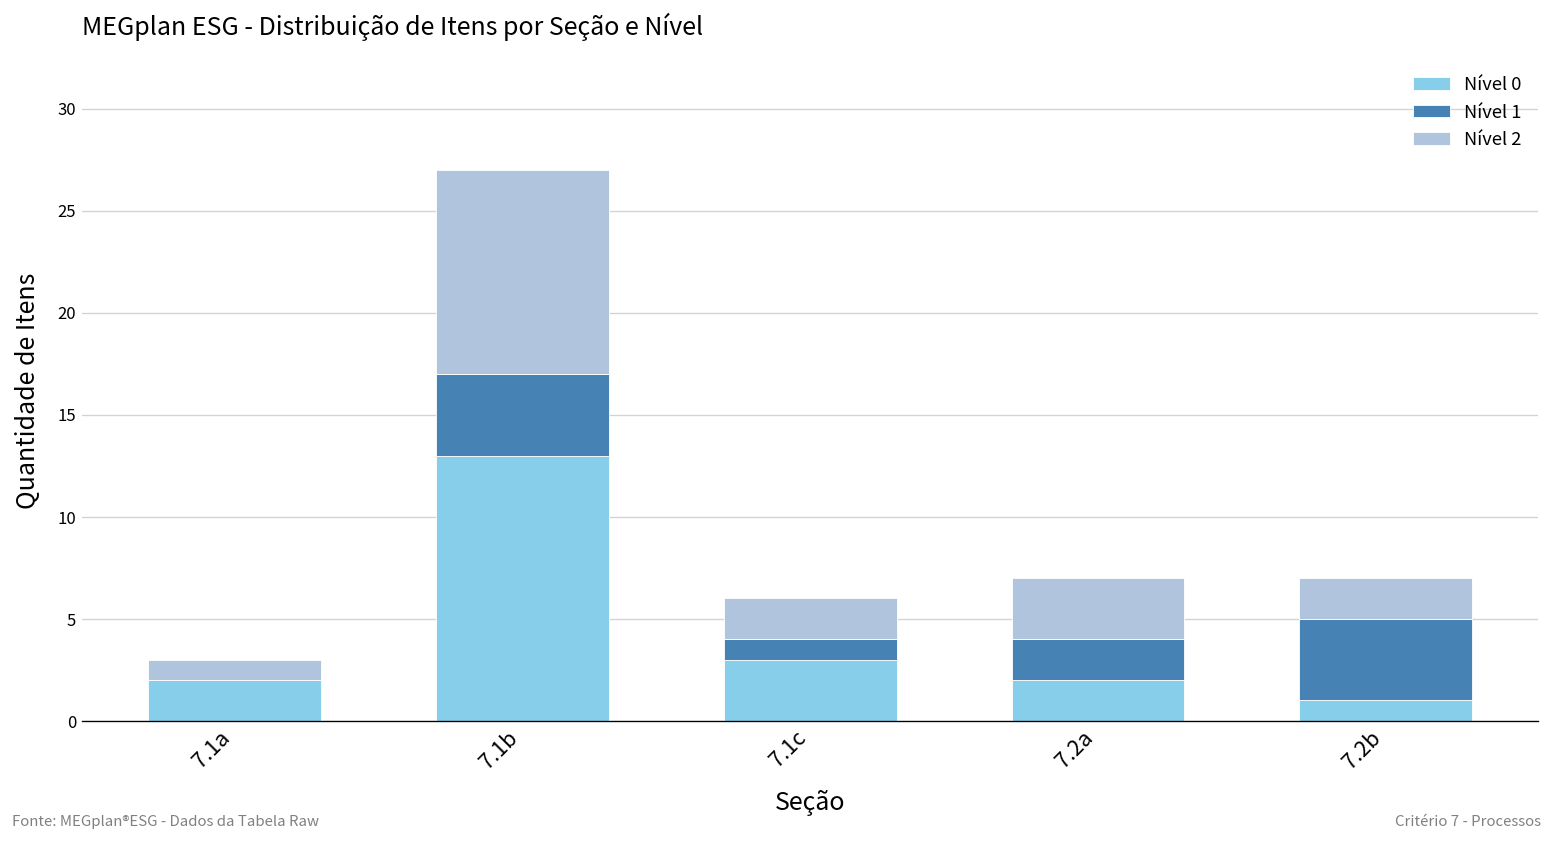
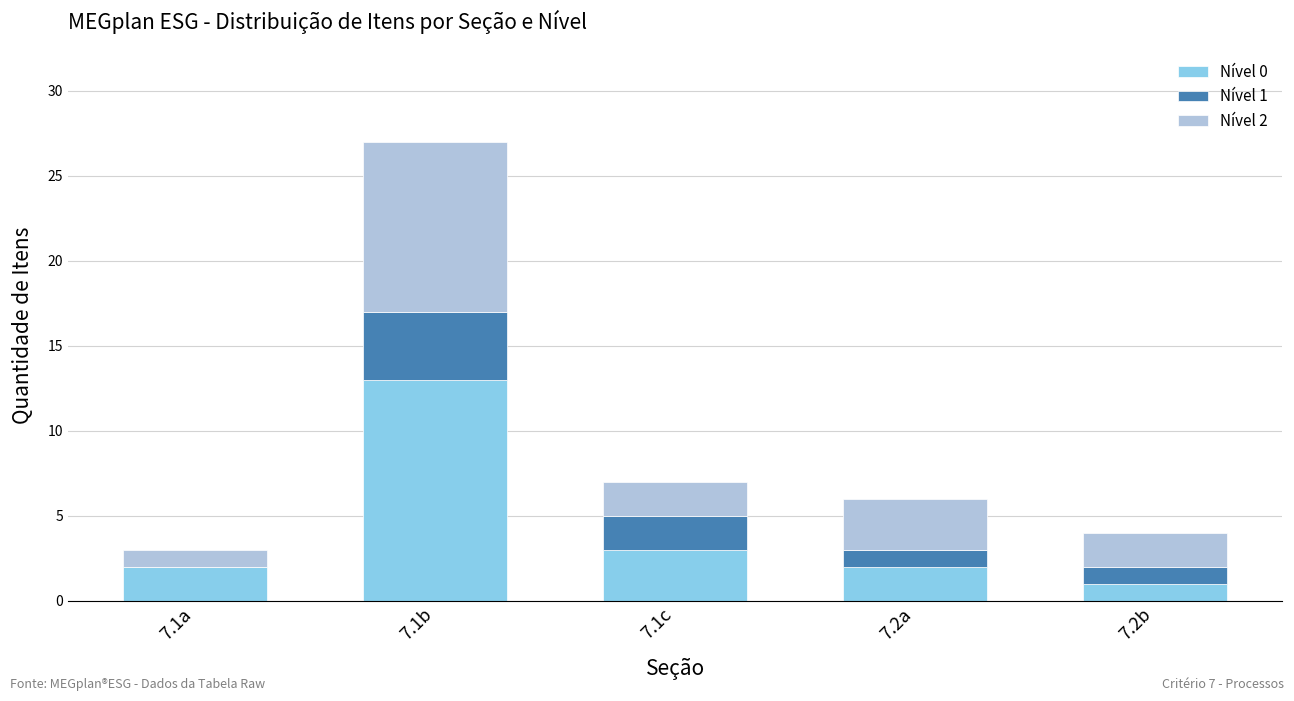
Nível 1, 7.1c: 1 -> 2
Nível 1, 7.2a: 2 -> 1
Nível 1, 7.2b: 4 -> 1
